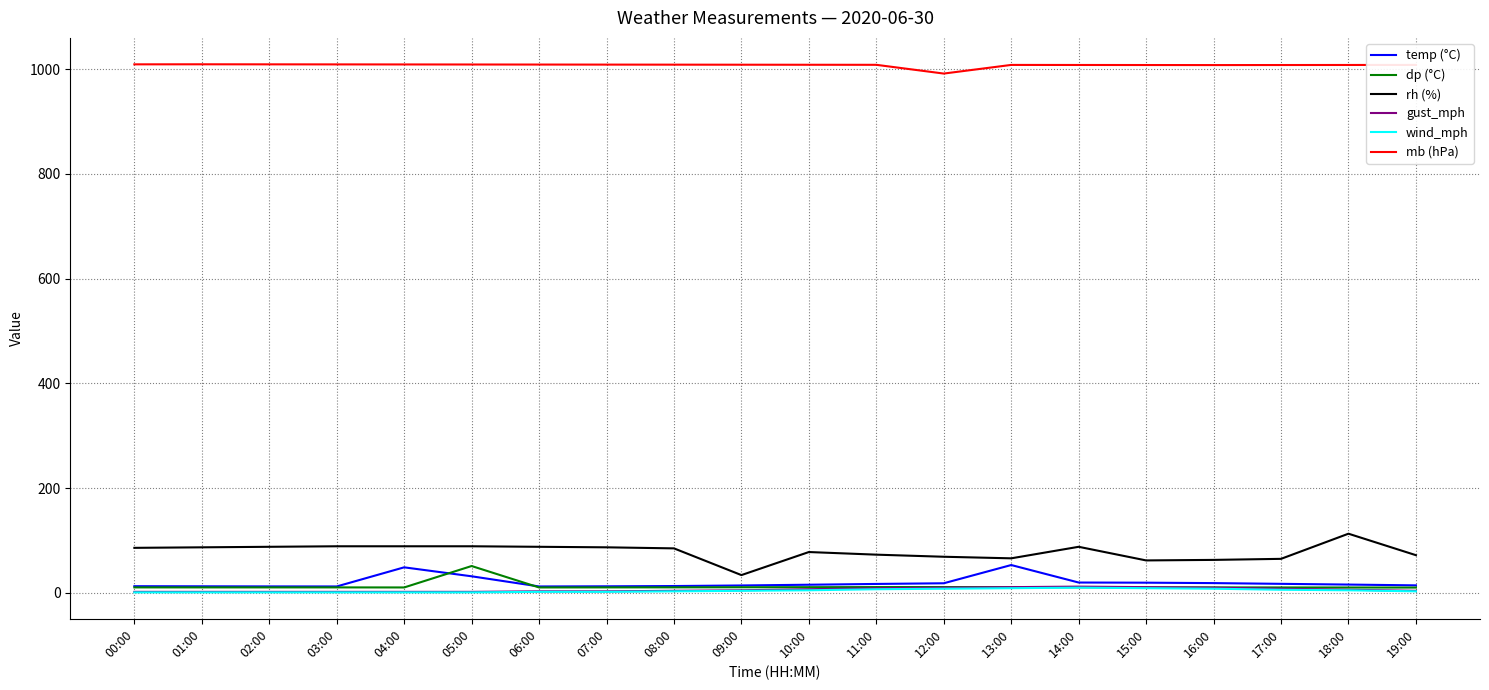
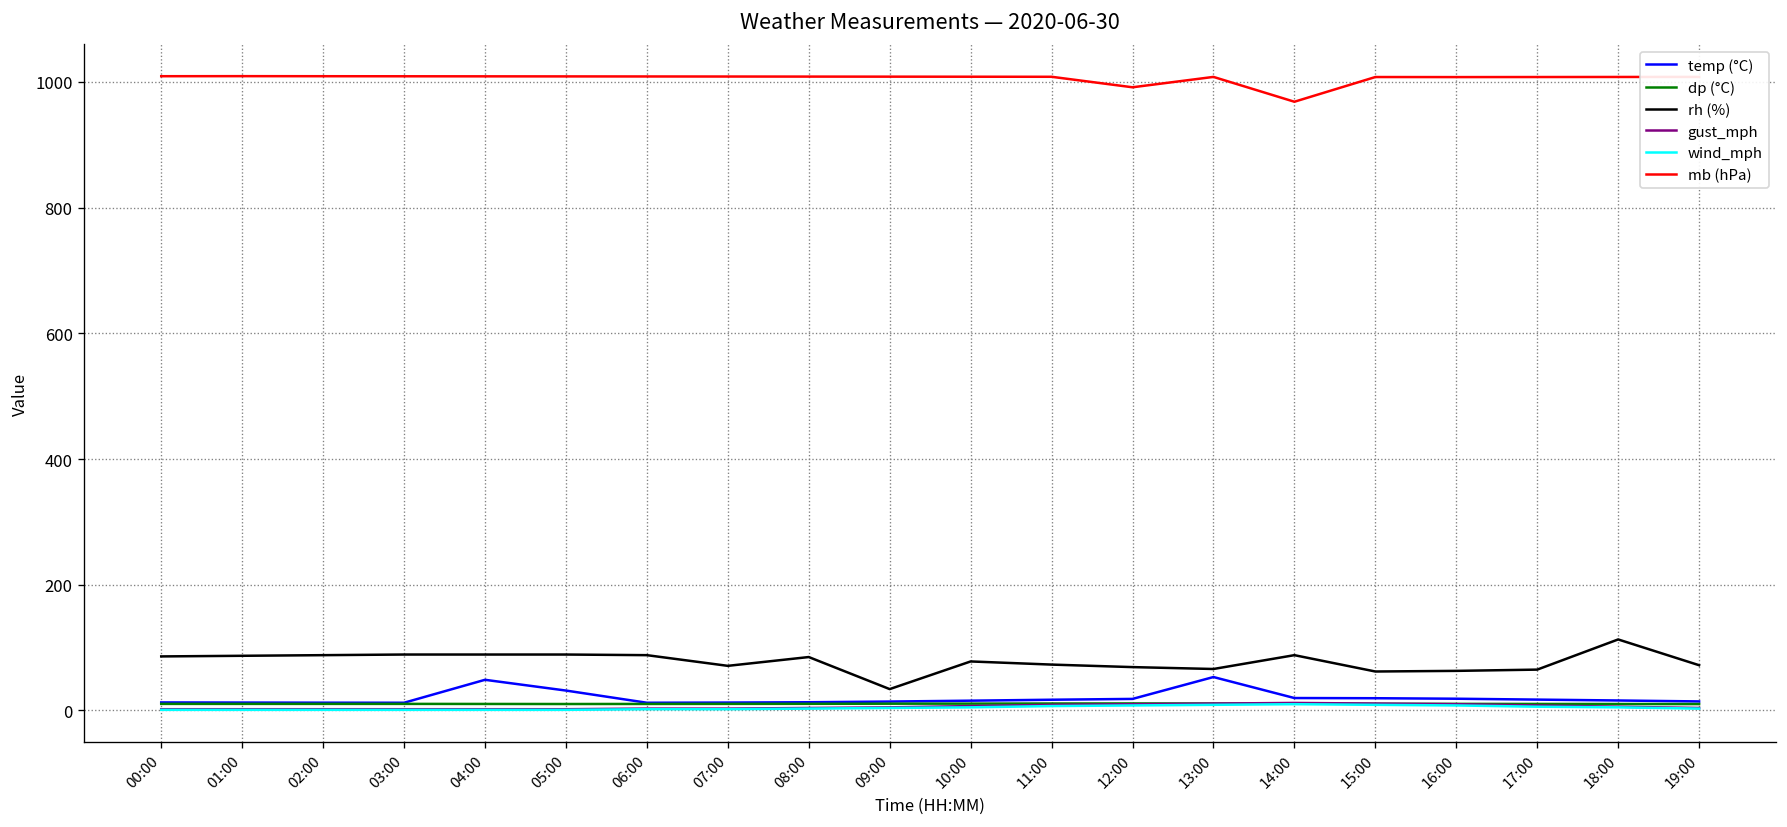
dp (°C), 05:00: 50 -> 10
rh (%), 07:00: 90 -> 70
mb (hPa), 14:00: 1010 -> 970
